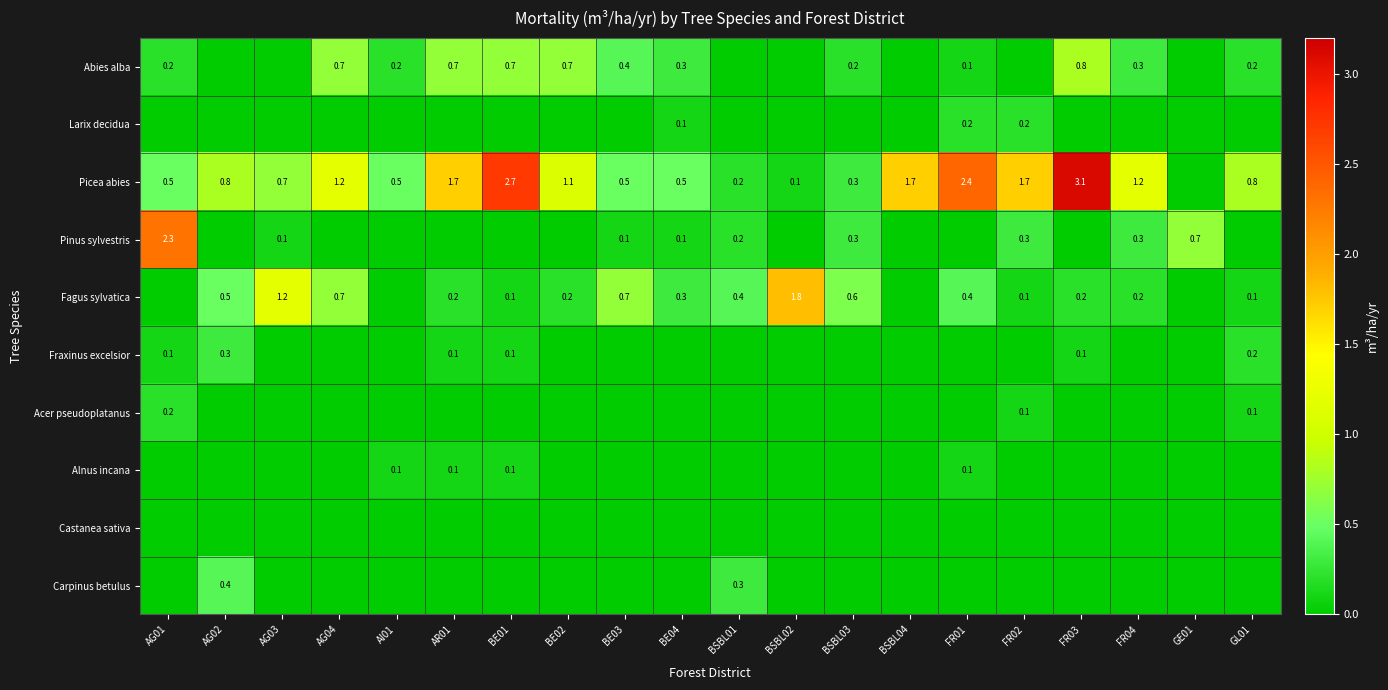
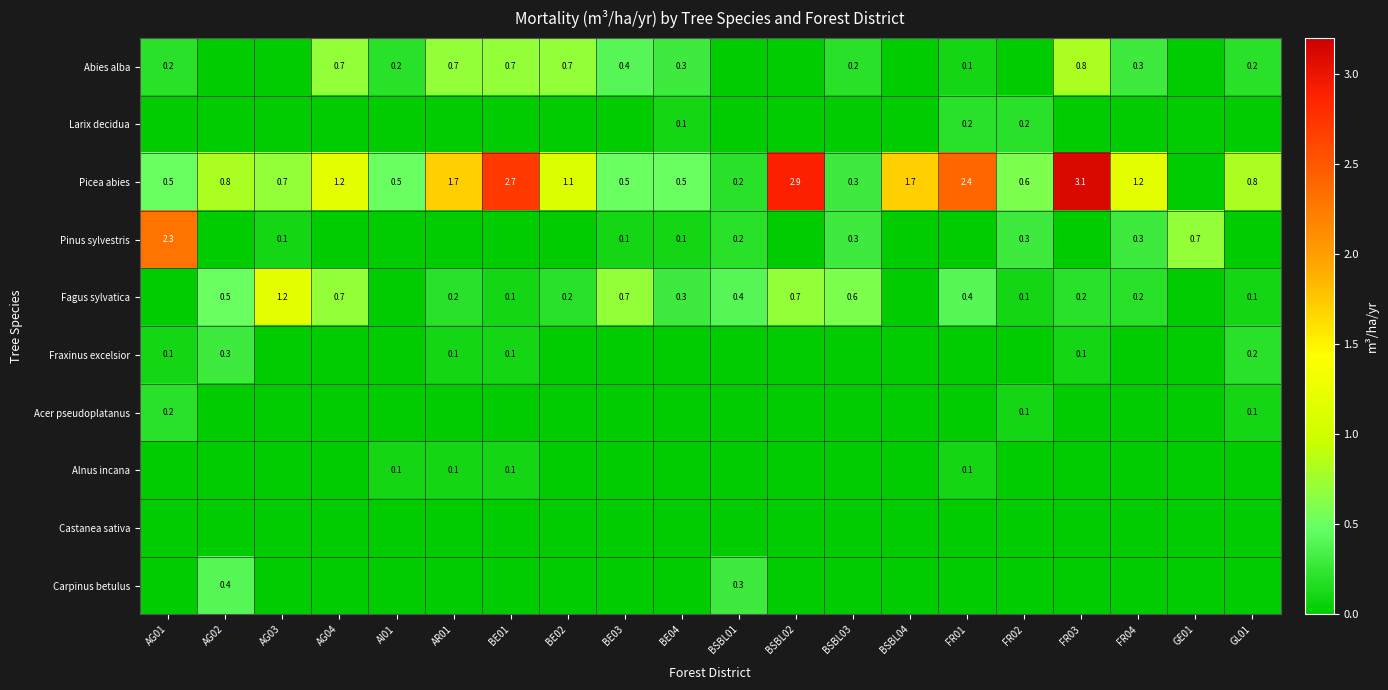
Picea abies, BSBL02: 0.1 -> 2.9
Picea abies, FR02: 1.7 -> 0.6
Fagus sylvatica, BSBL02: 1.8 -> 0.7
